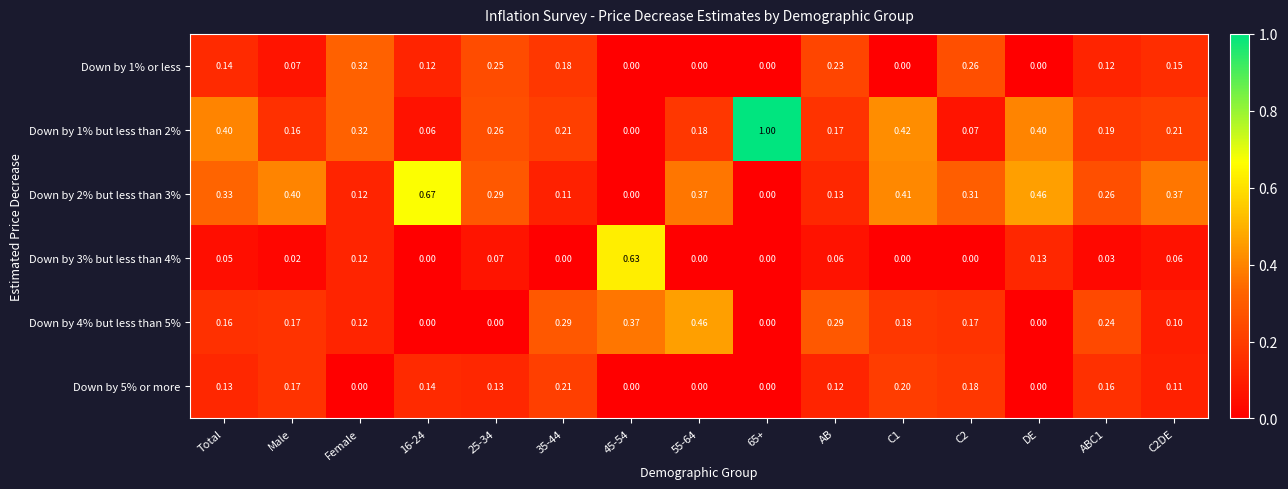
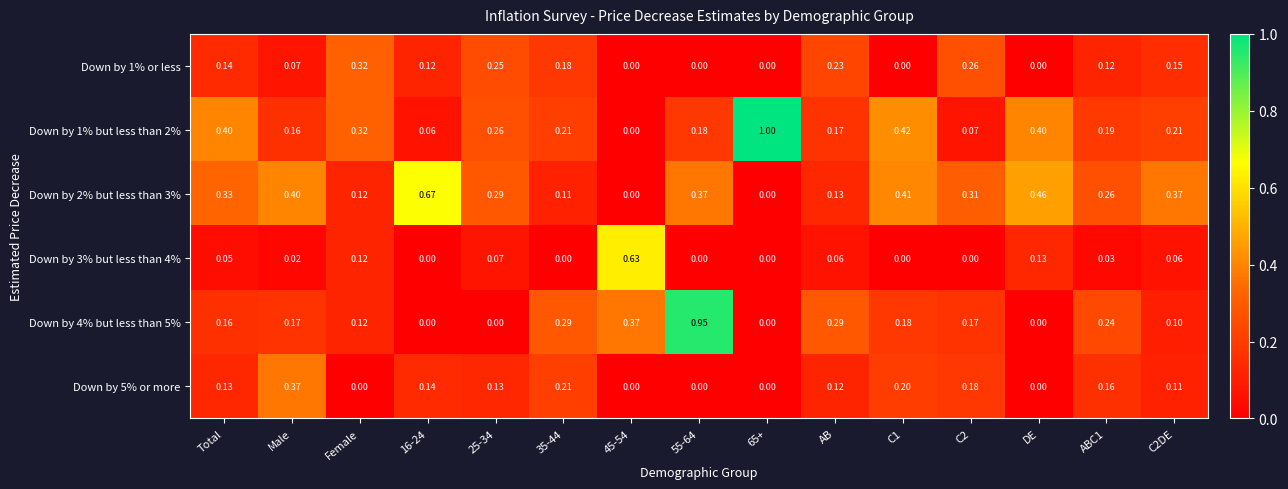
Down by 4% but less than 5%, 55-64: 0.46 -> 0.95
Down by 5% or more, Male: 0.17 -> 0.37
